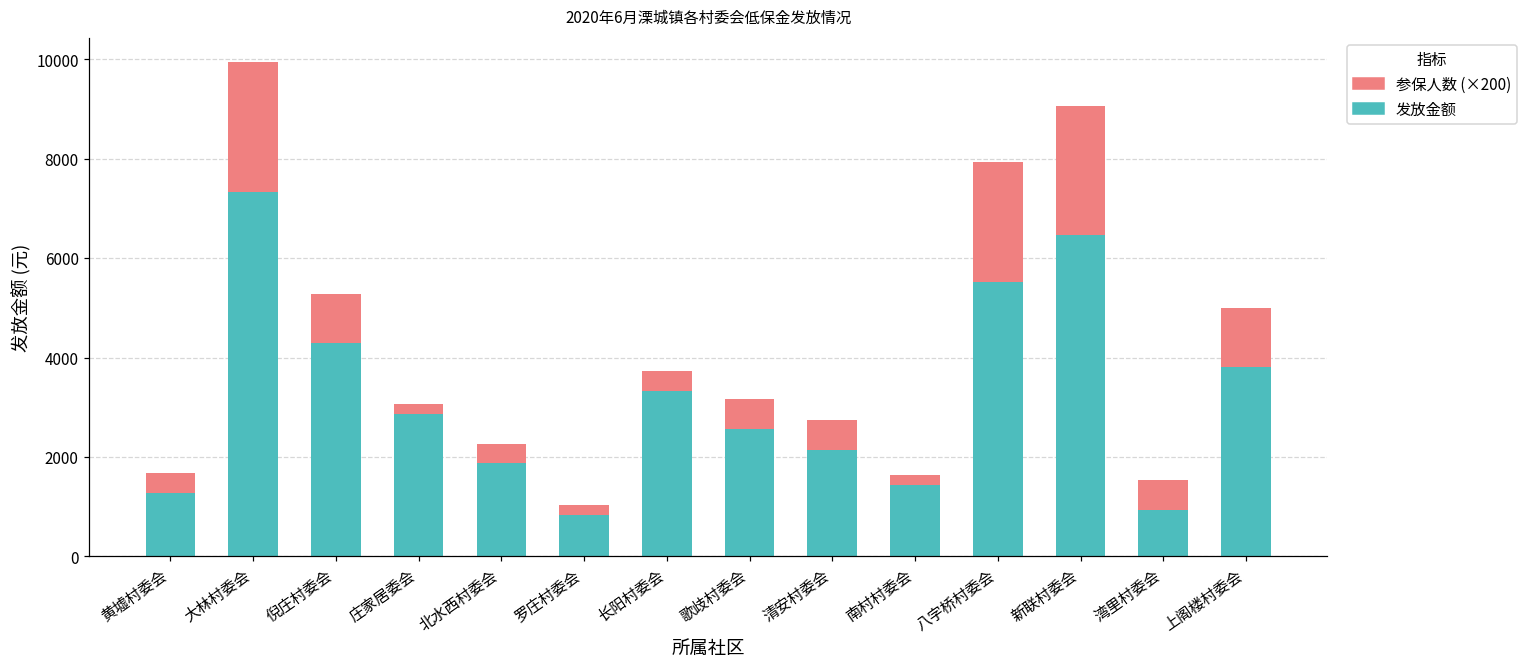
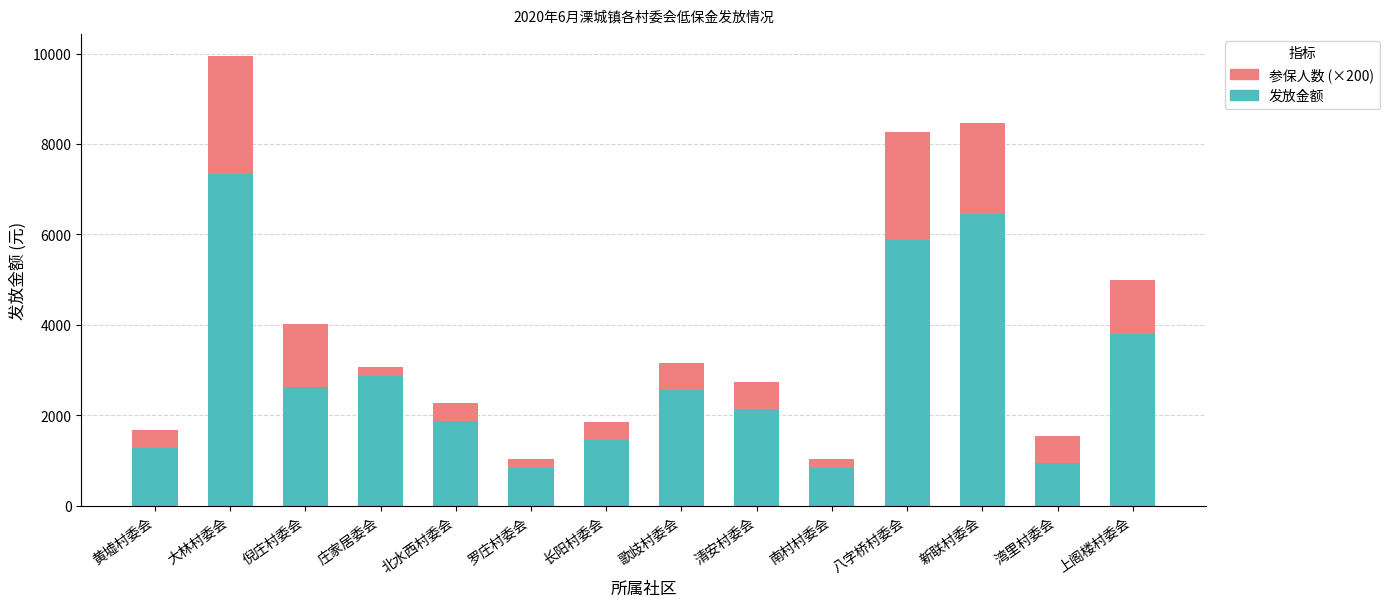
发放金额, 倪庄村委会: 4300 -> 2600
参保人数 (×200), 倪庄村委会: 1000 -> 1400
发放金额, 长阳村委会: 3300 -> 1400
发放金额, 南村村委会: 1400 -> 800
发放金额, 八字桥村委会: 5500 -> 5900
参保人数 (×200), 新联村委会: 2600 -> 2000
